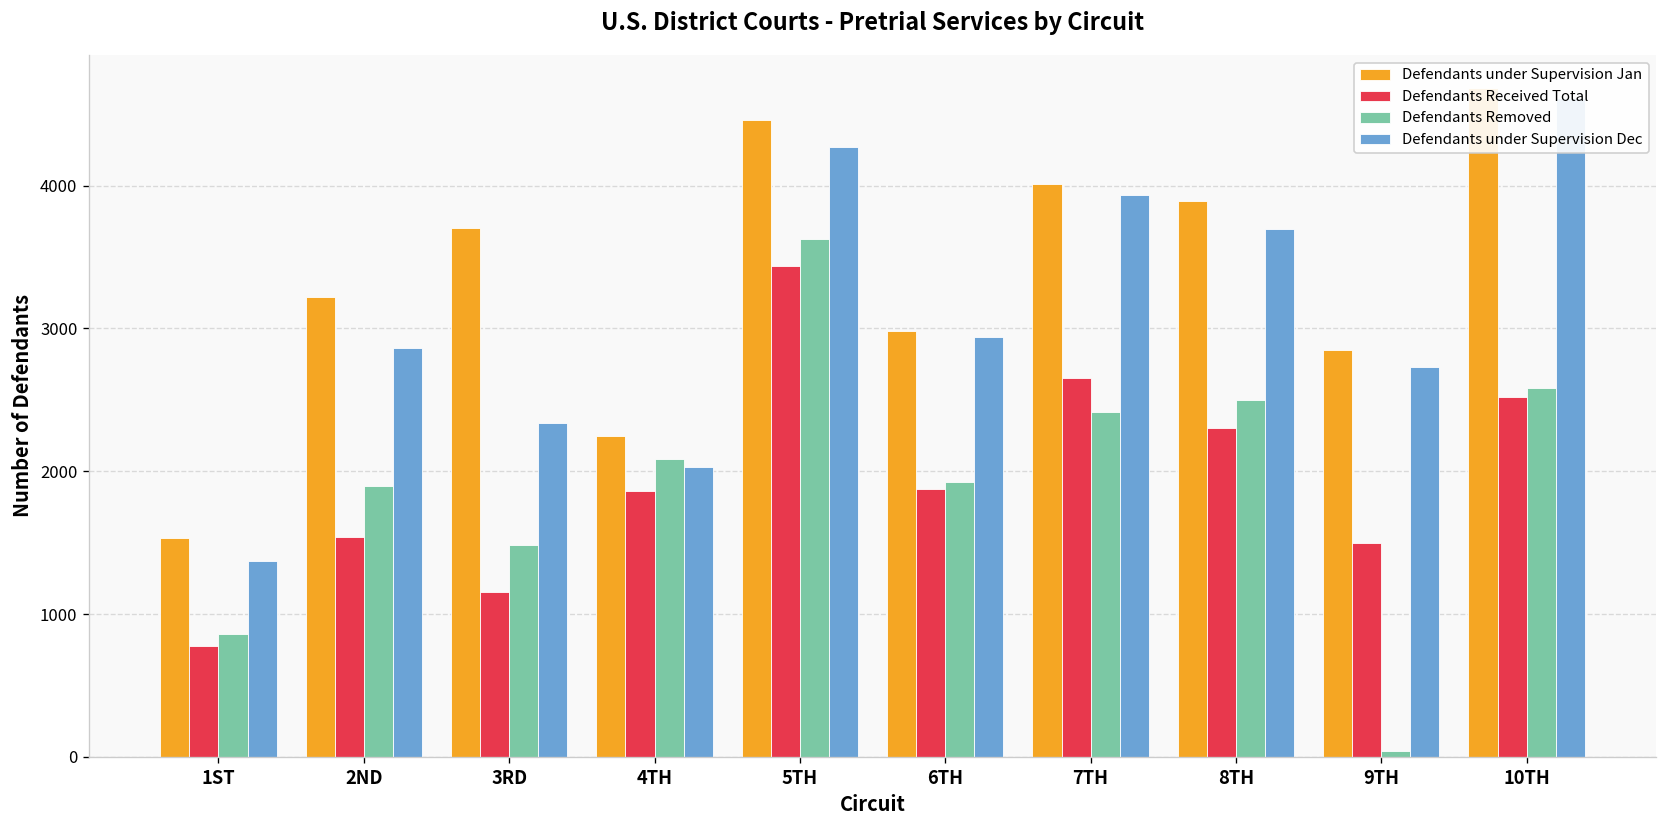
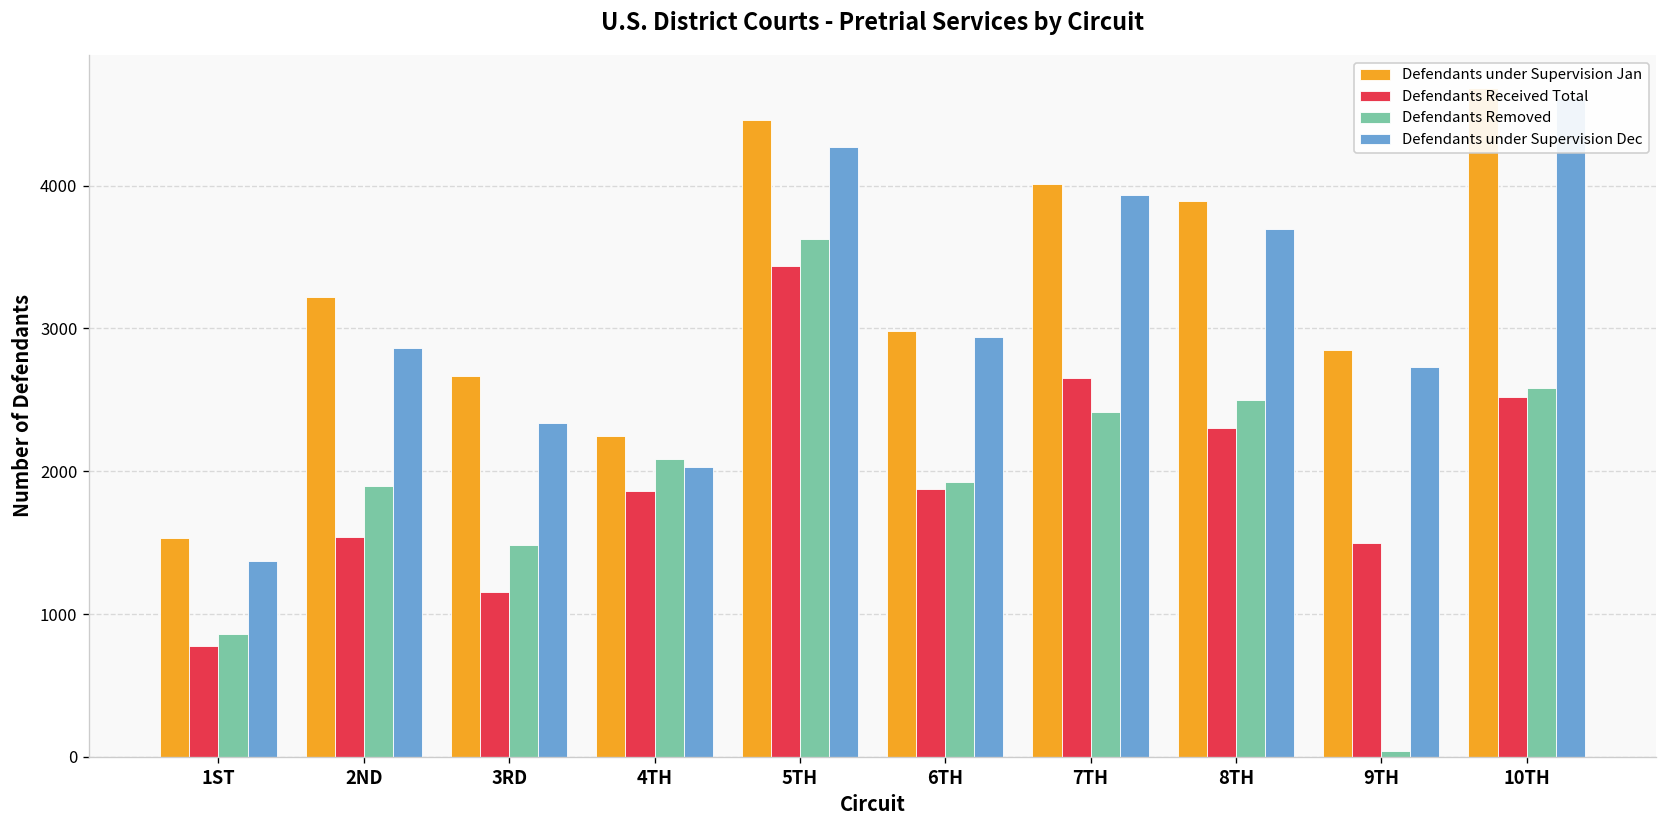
Defendants under Supervision Jan, 3RD: 3700 -> 2670
